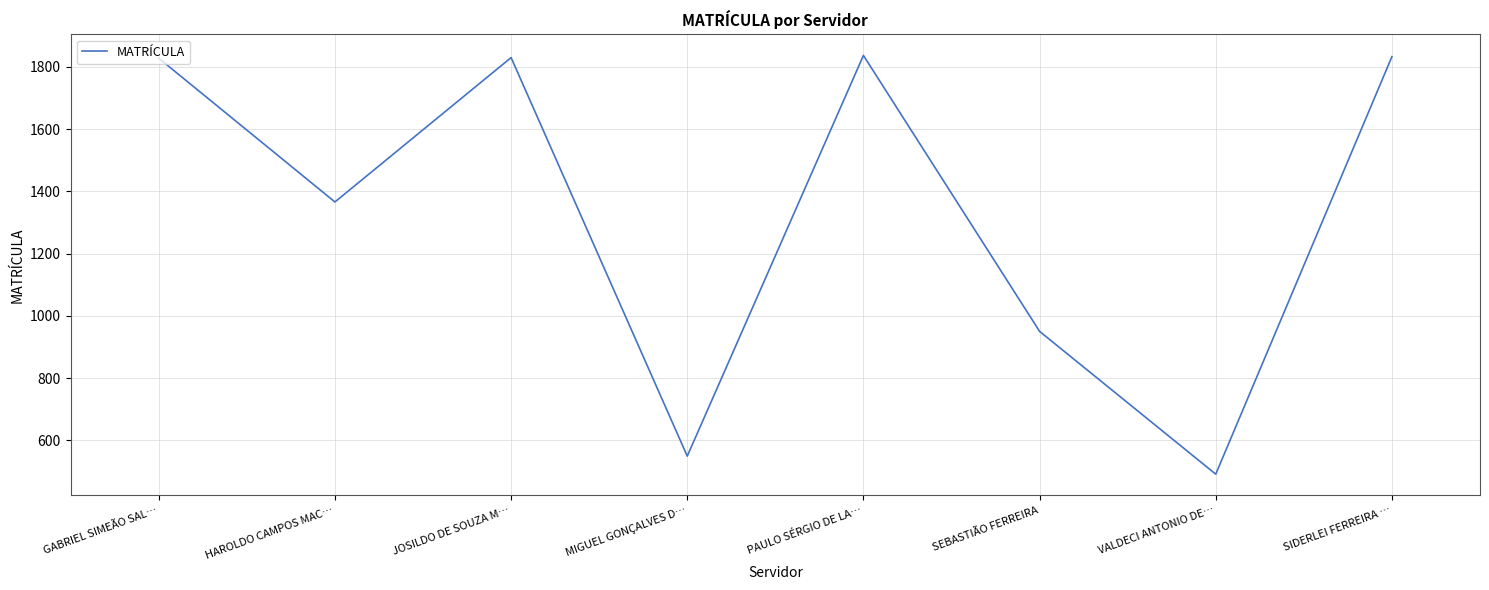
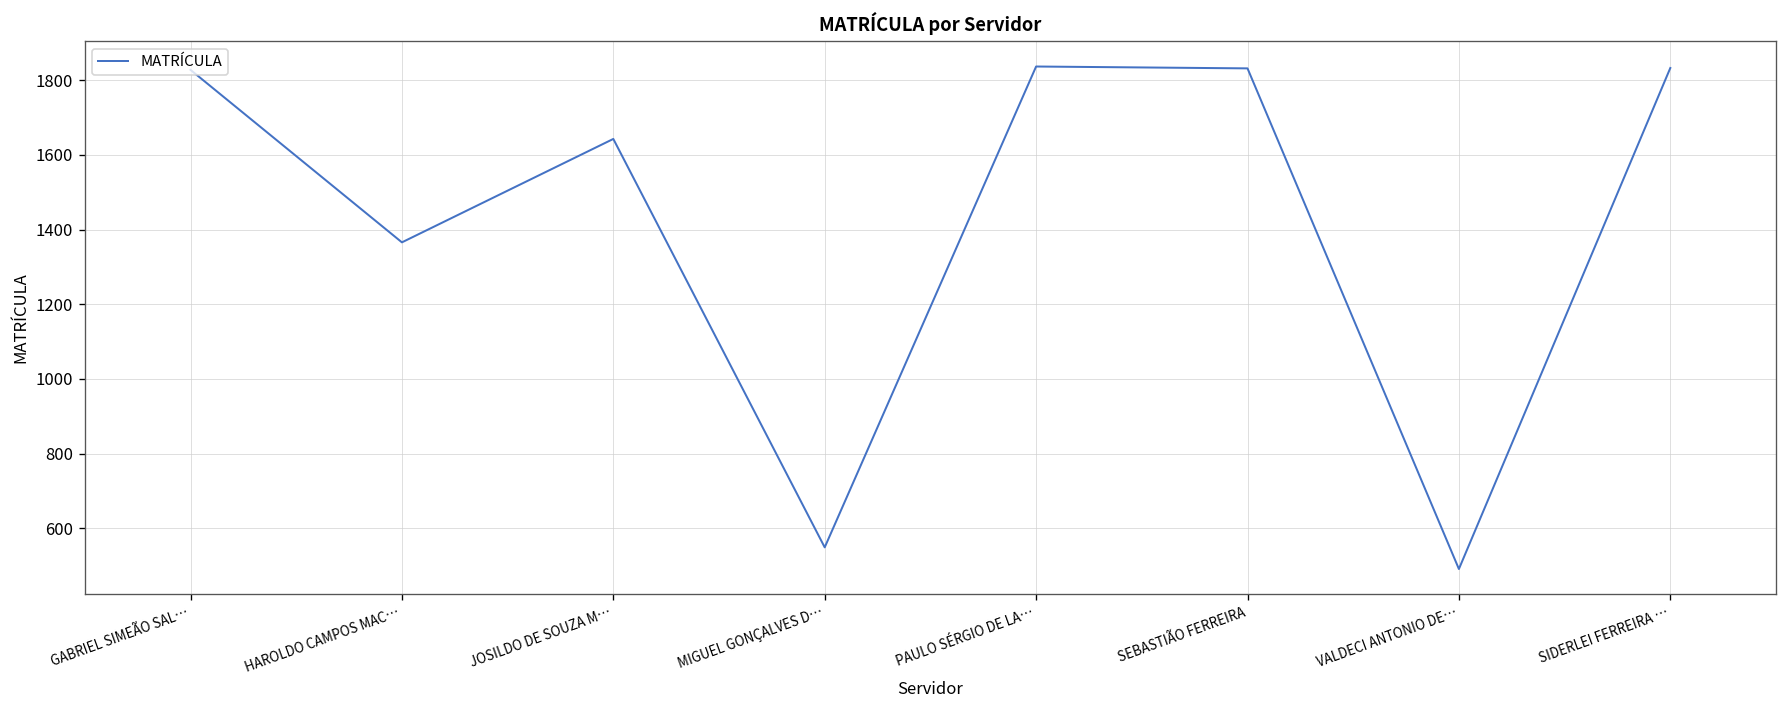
JOSILDO DE SOUZA M…: 1830 -> 1640
SEBASTIÃO FERREIRA: 950 -> 1830
